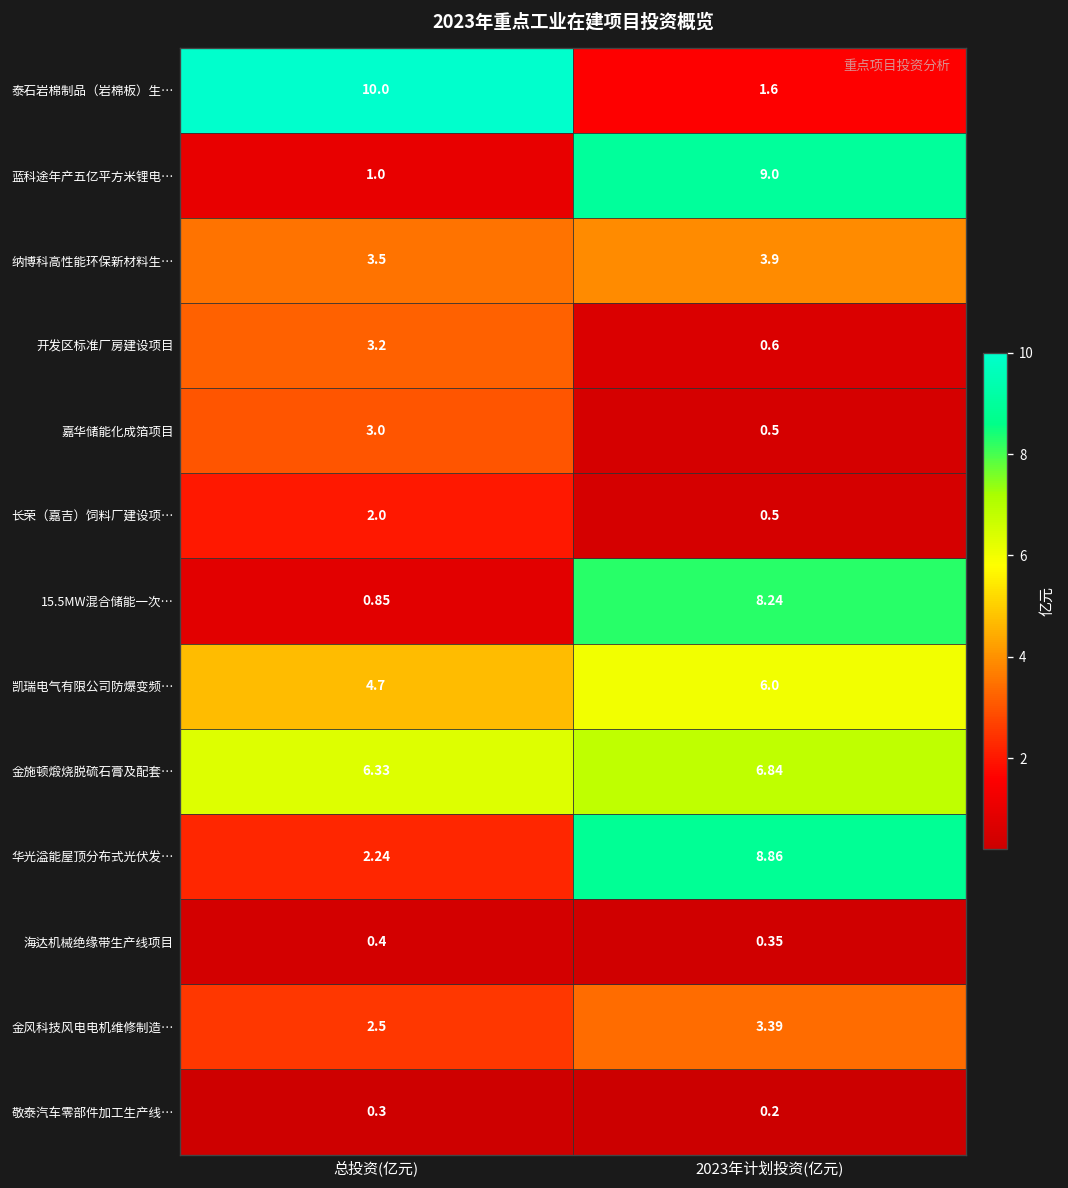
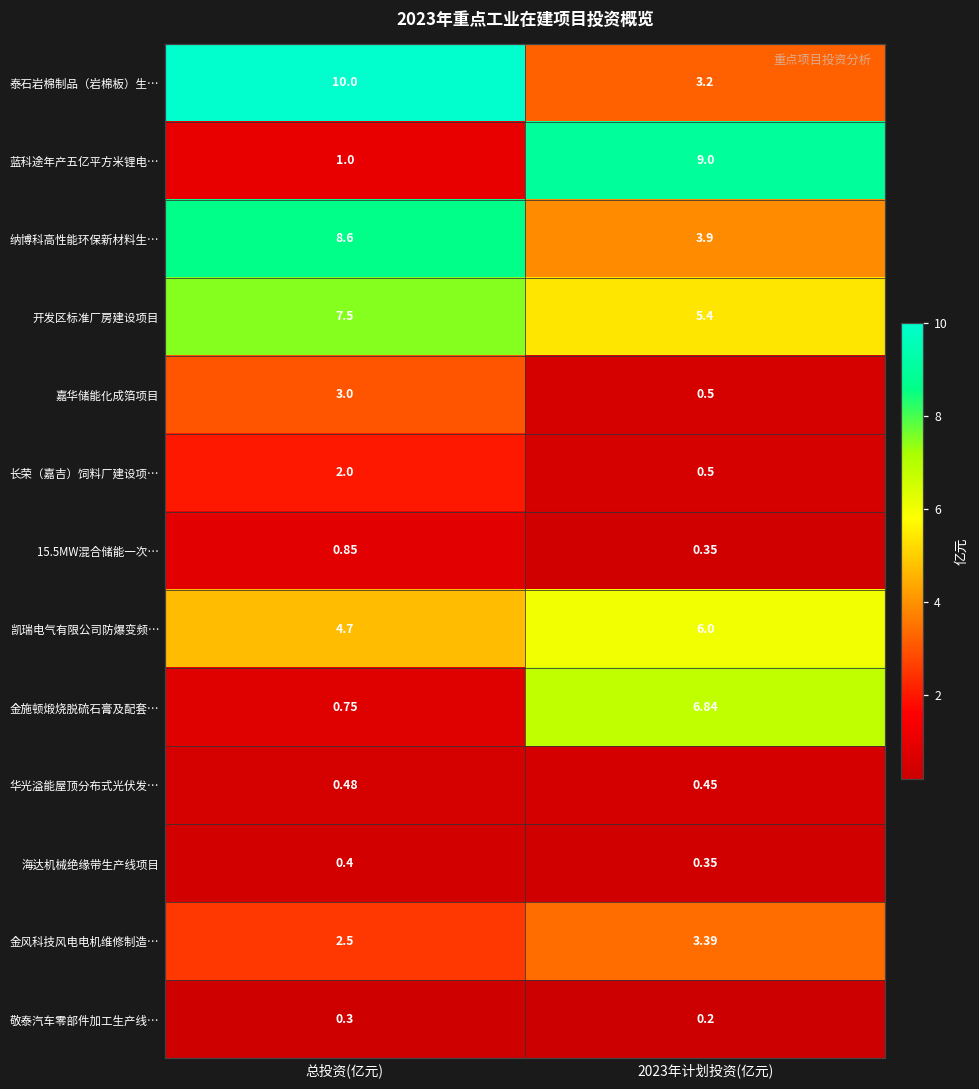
泰石岩棉制品（岩棉板）生…, 2023年计划投资(亿元): 1.6 -> 3.2
纳博科高性能环保新材料生…, 总投资(亿元): 3.5 -> 8.6
开发区标准厂房建设项目, 总投资(亿元): 3.2 -> 7.5
开发区标准厂房建设项目, 2023年计划投资(亿元): 0.6 -> 5.4
15.5MW混合储能一次…, 2023年计划投资(亿元): 8.24 -> 0.35
金施顿煅烧脱硫石膏及配套…, 总投资(亿元): 6.33 -> 0.75
华光溢能屋顶分布式光伏发…, 总投资(亿元): 2.24 -> 0.48
华光溢能屋顶分布式光伏发…, 2023年计划投资(亿元): 8.86 -> 0.45
